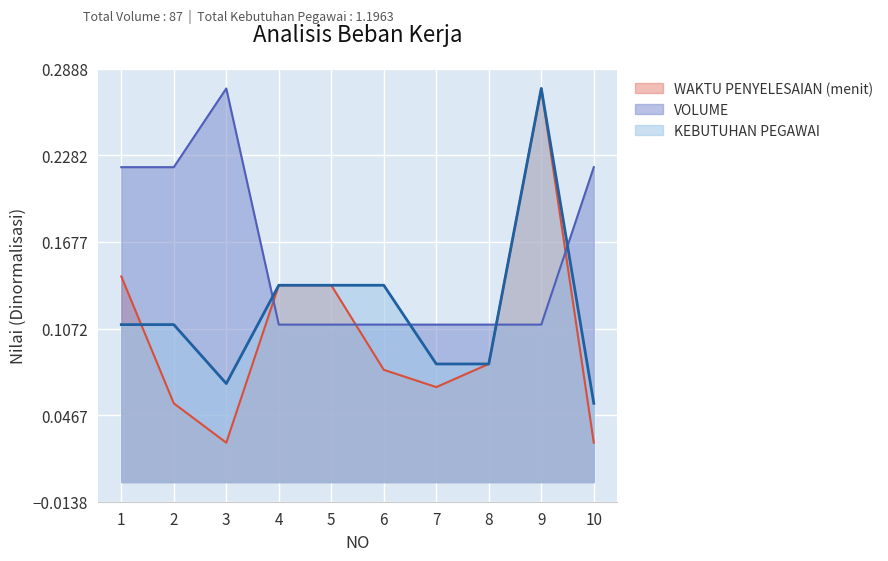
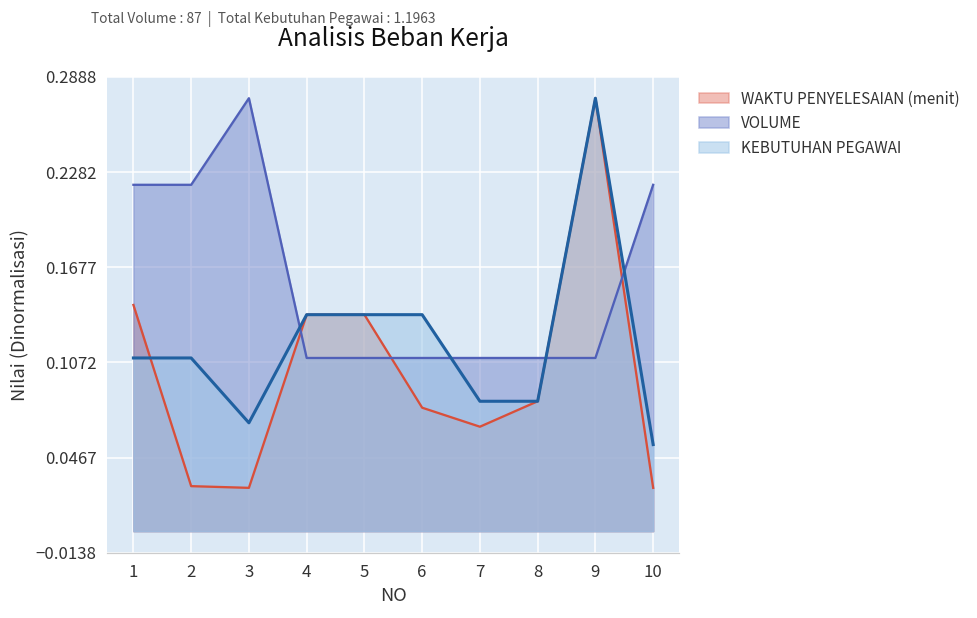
WAKTU PENYELESAIAN (menit), 2: 0.055 -> 0.029
